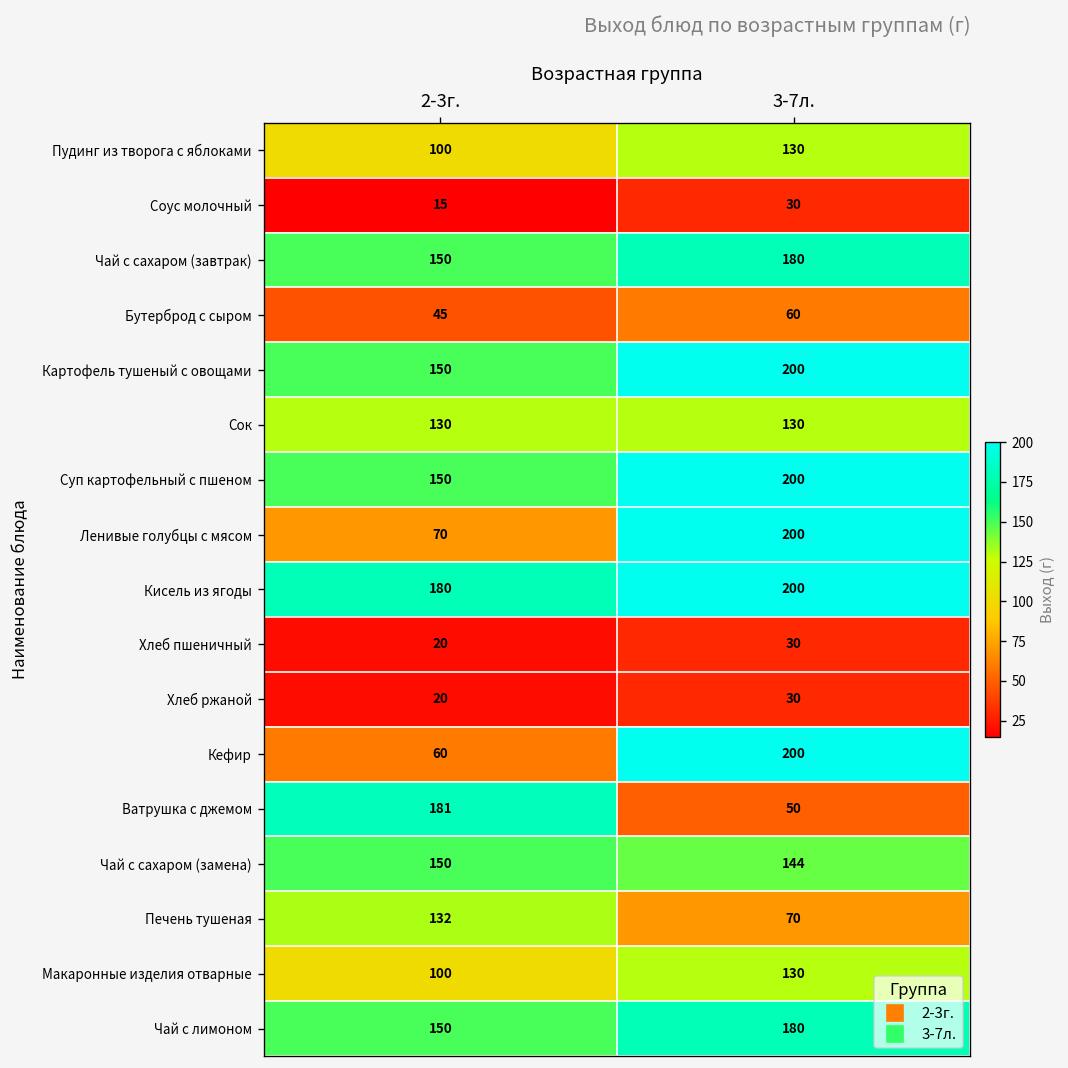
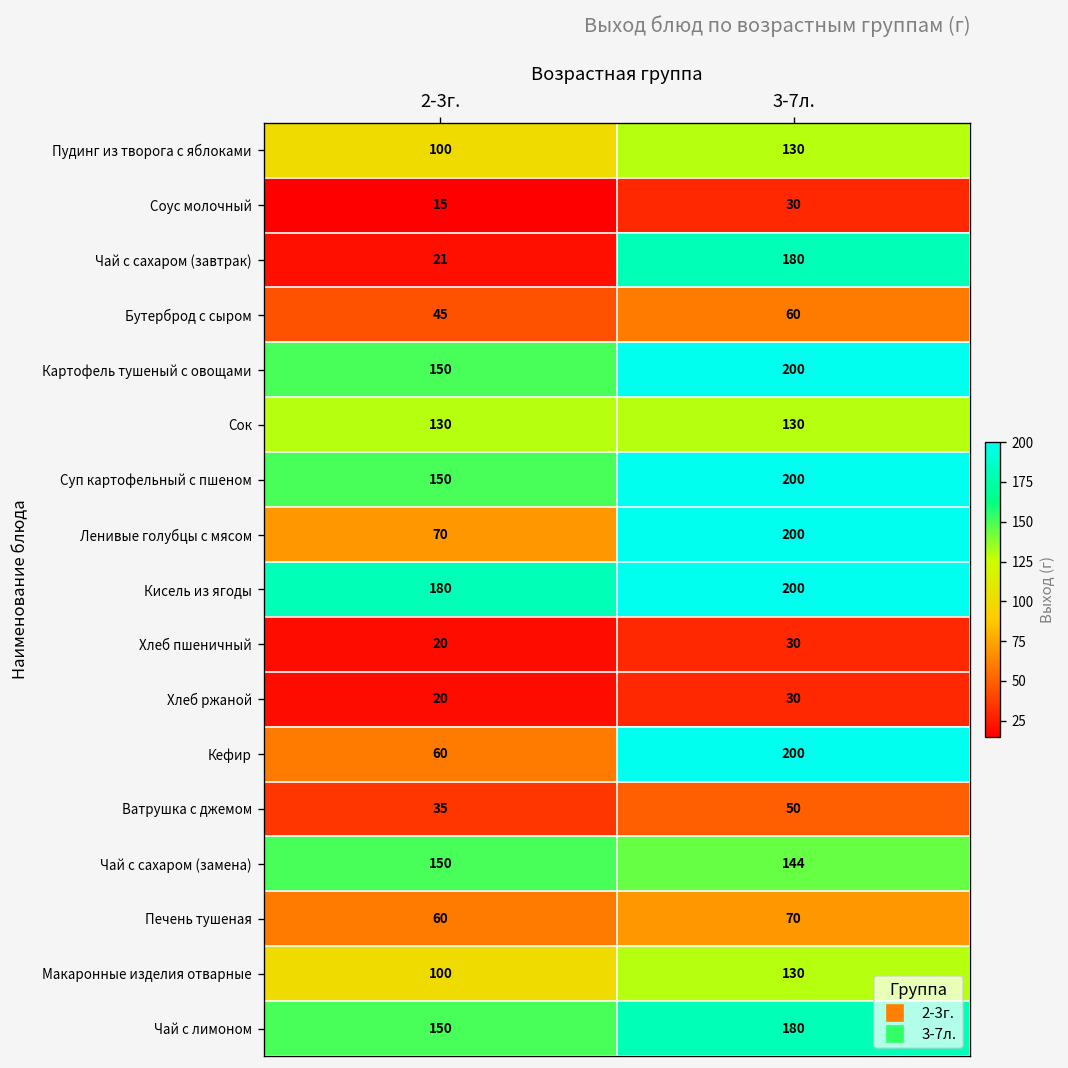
Чай с сахаром (завтрак), 2-3г.: 150 -> 21
Ватрушка с джемом, 2-3г.: 181 -> 35
Печень тушеная, 2-3г.: 132 -> 60
